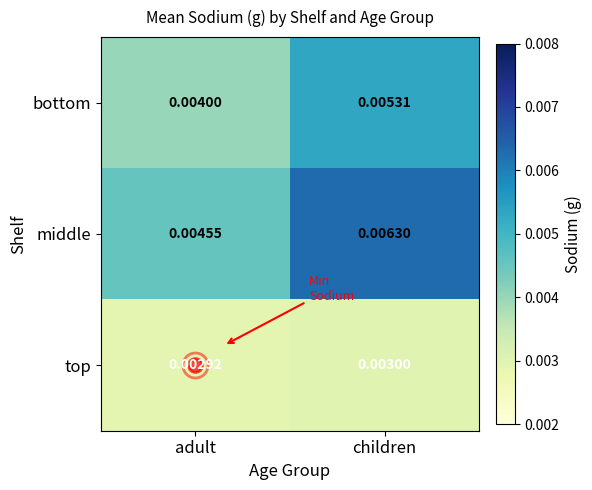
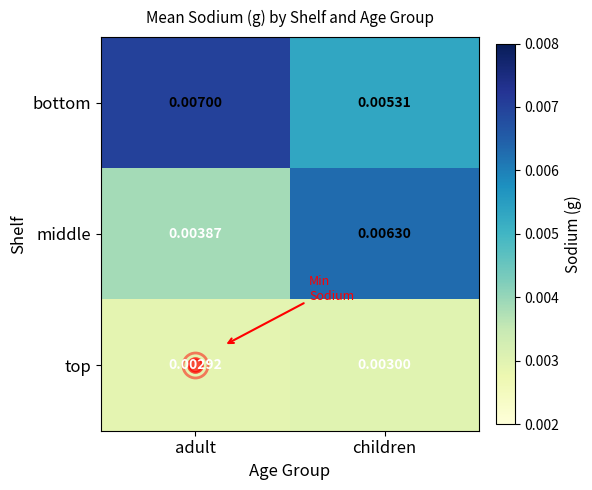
bottom, adult: 0.00400 -> 0.00700
middle, adult: 0.00455 -> 0.00387
